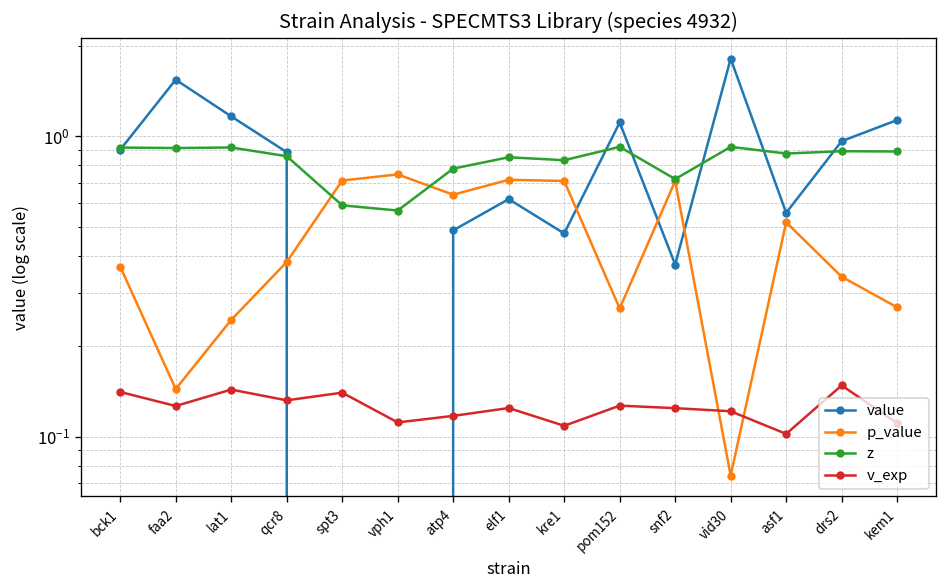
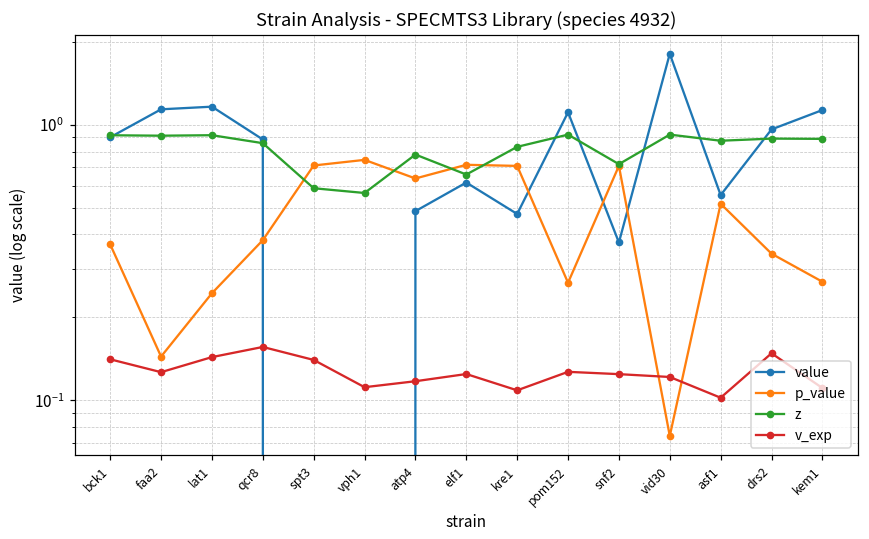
value, faa2: 1.5 -> 1.1
v_exp, qcr8: 0.13 -> 0.16
z, elf1: 0.85 -> 0.66
